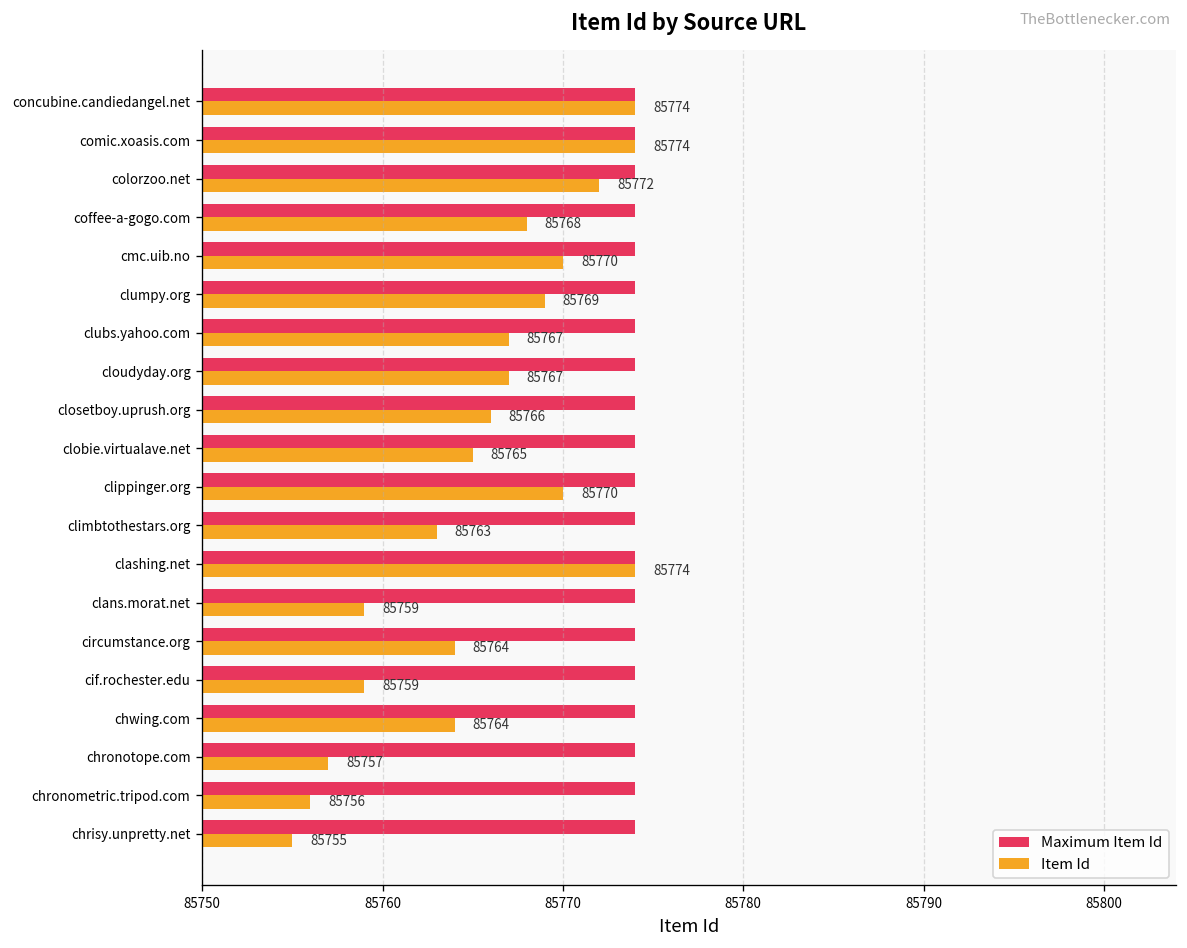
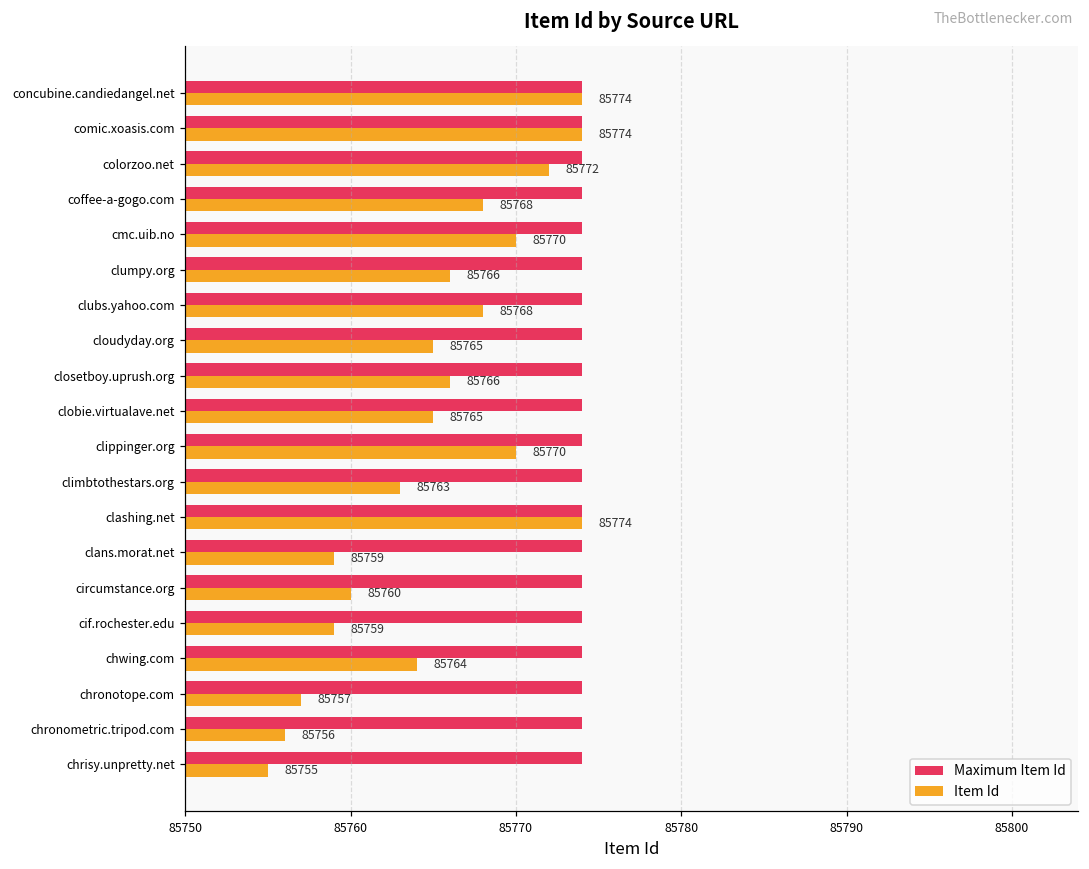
Item Id, clumpy.org: 85769 -> 85766
Item Id, clubs.yahoo.com: 85767 -> 85768
Item Id, cloudyday.org: 85767 -> 85765
Item Id, circumstance.org: 85764 -> 85760
